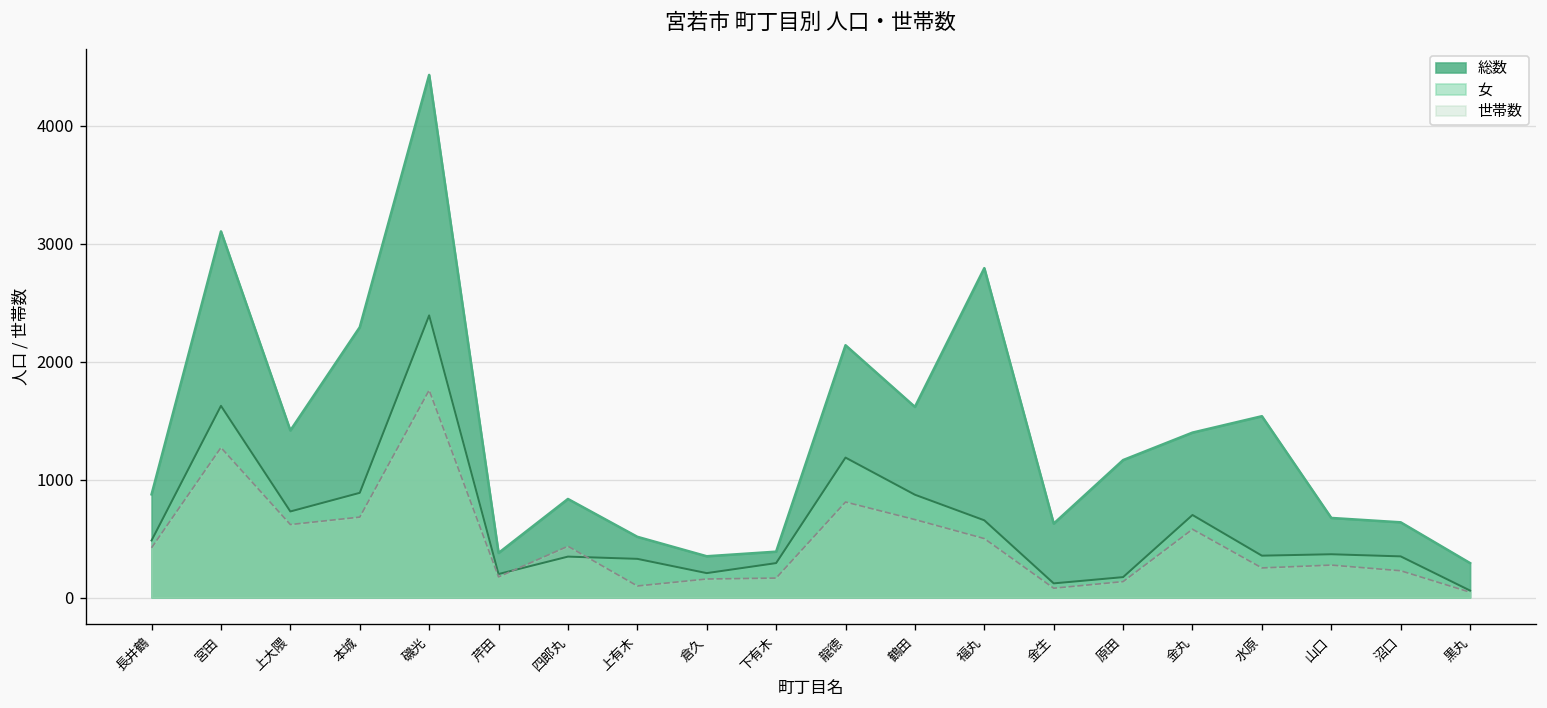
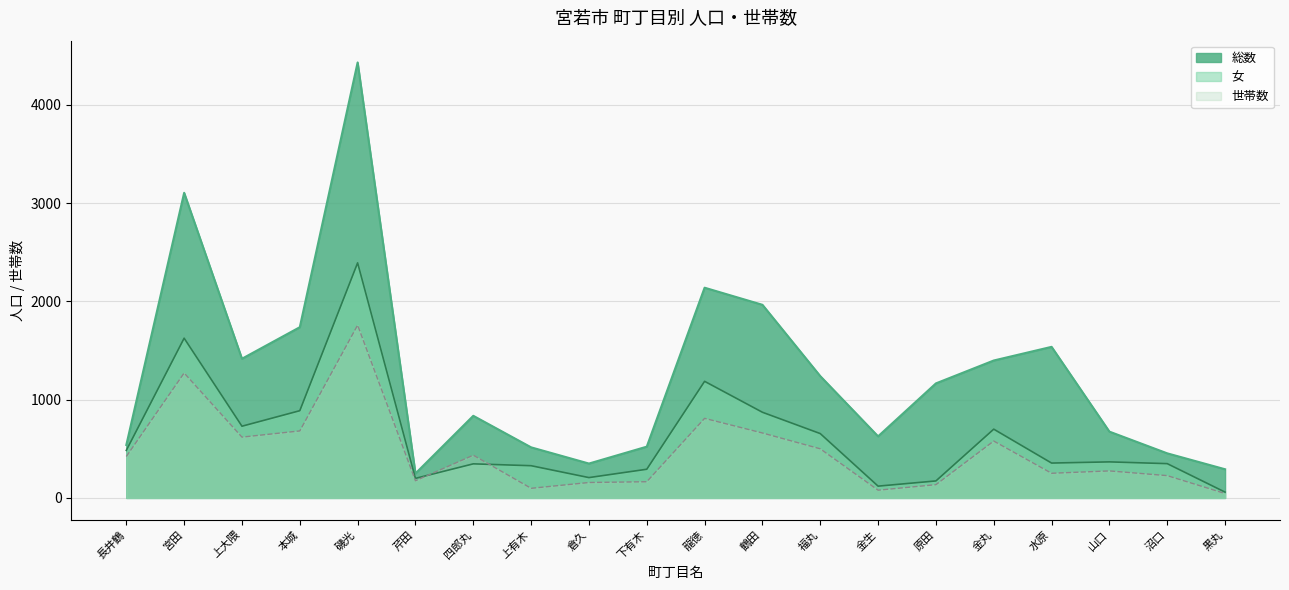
総数, 長井鶴: 900 -> 500
総数, 本城: 2300 -> 1700
総数, 芹田: 400 -> 200
総数, 下有木: 400 -> 500
総数, 鶴田: 1600 -> 2000
総数, 福丸: 2800 -> 1200
総数, 沼口: 600 -> 500
